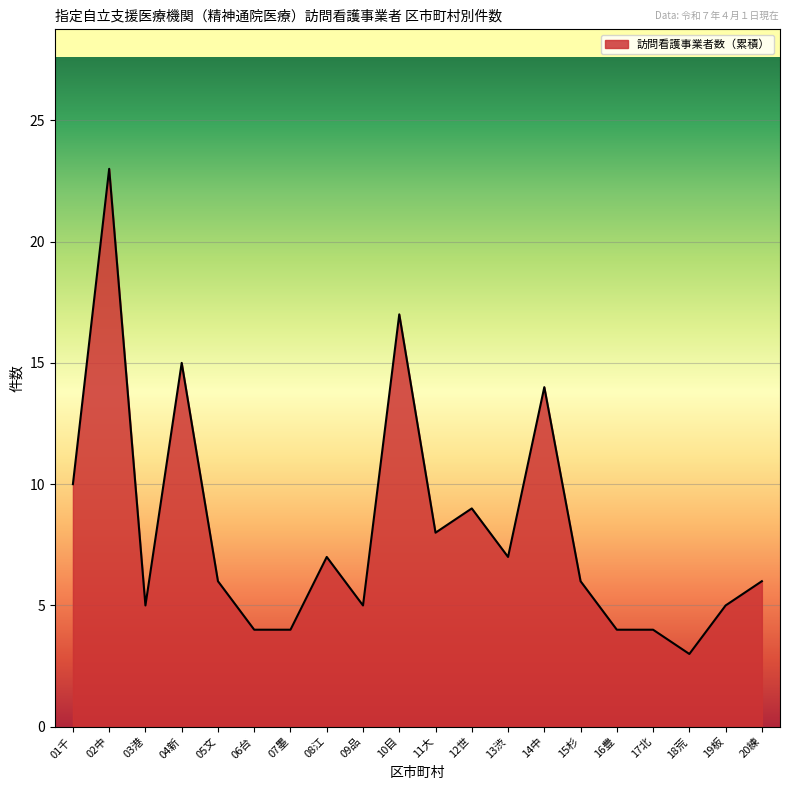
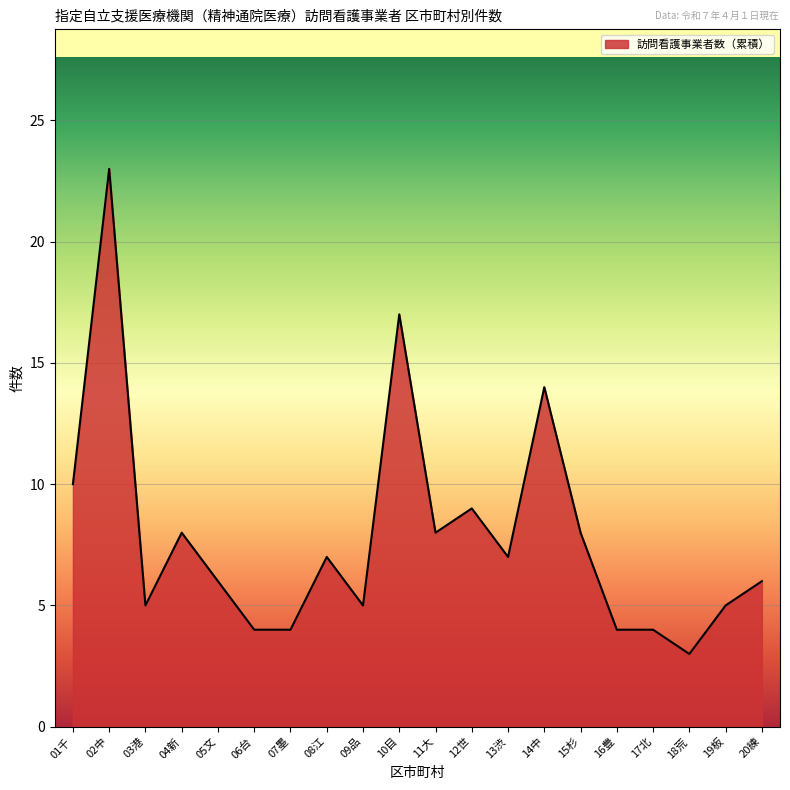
04新: 15 -> 8
15杉: 6 -> 8
